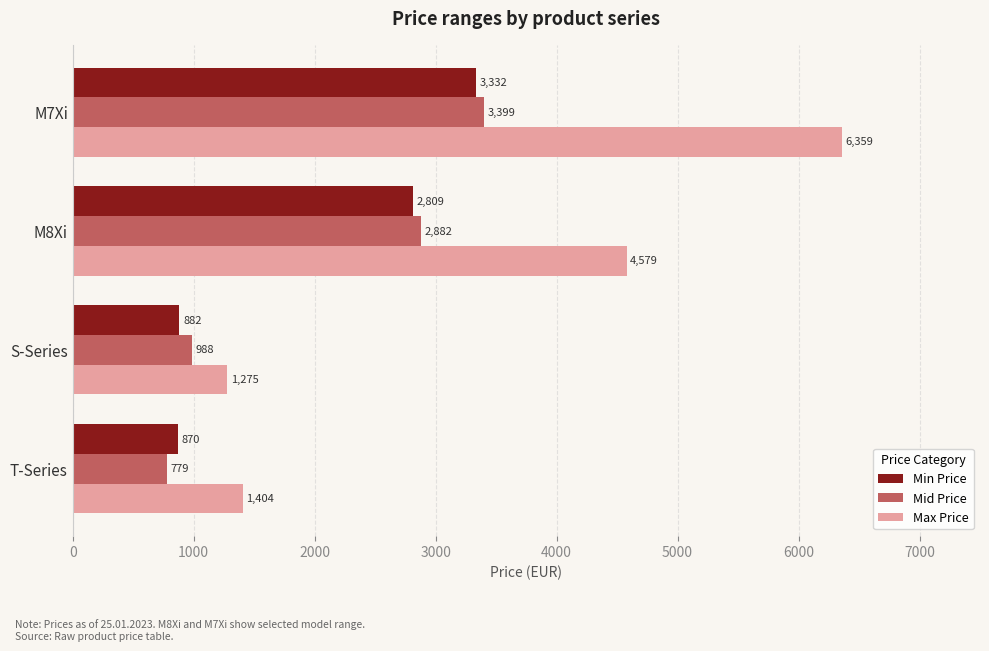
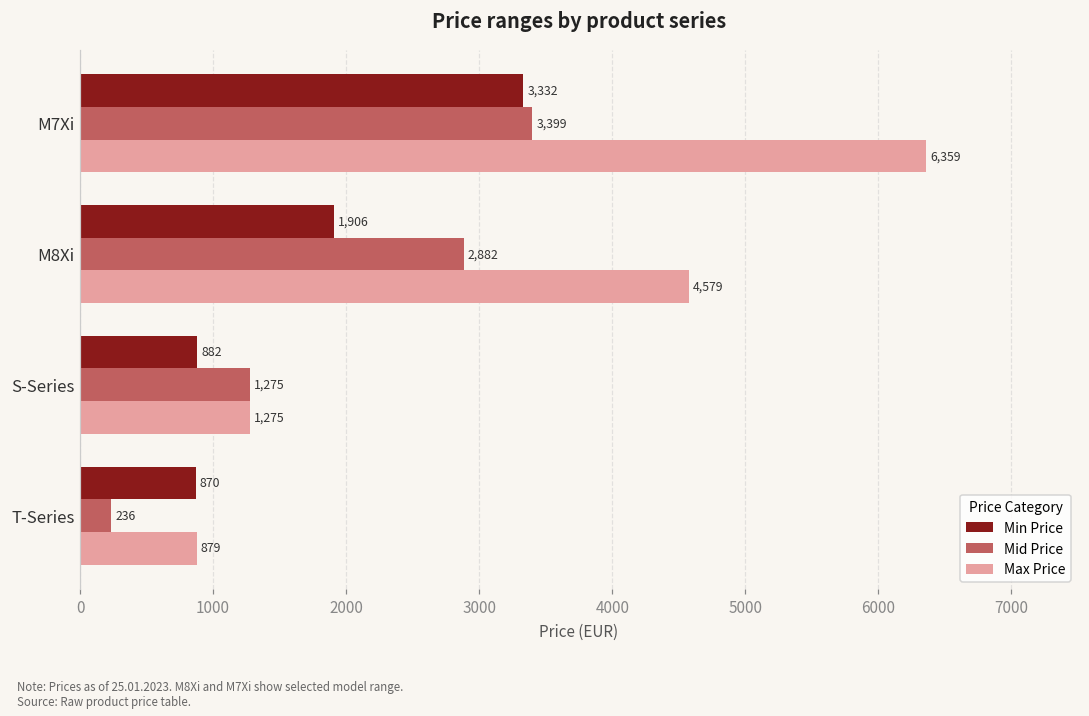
Min Price, M8Xi: 2,809 -> 1,906
Mid Price, S-Series: 988 -> 1,275
Mid Price, T-Series: 779 -> 236
Max Price, T-Series: 1,404 -> 879
